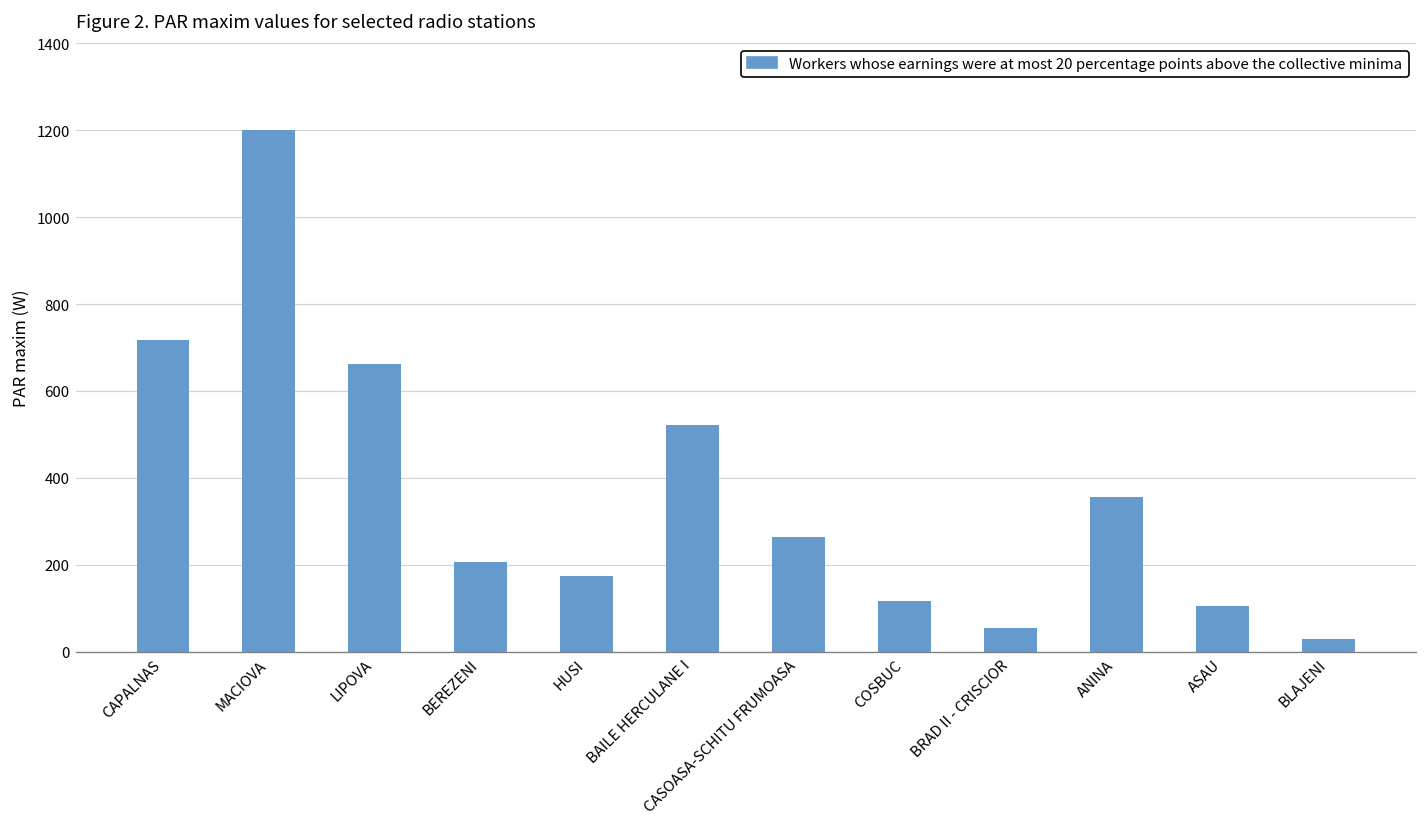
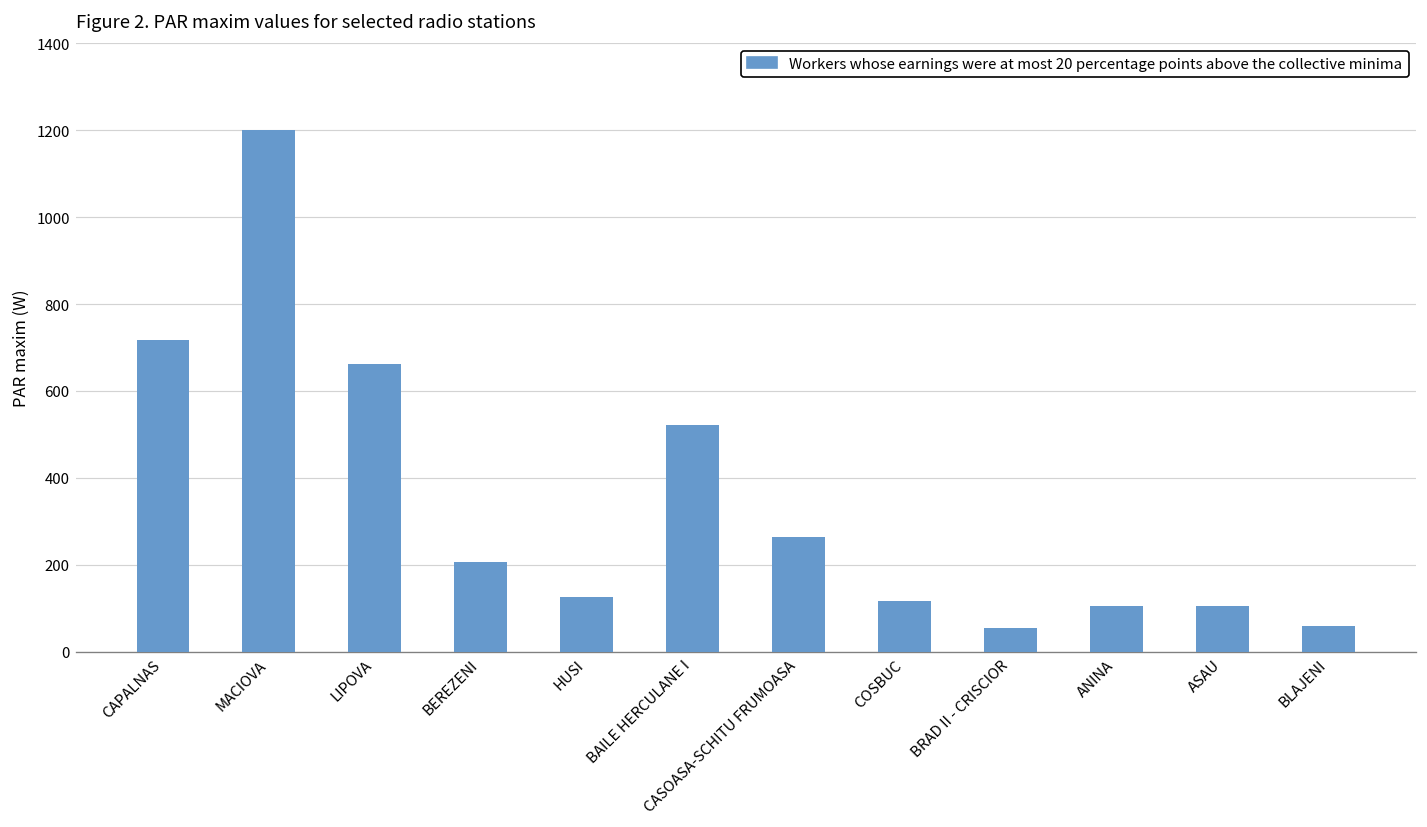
HUSI: 180 -> 130
ANINA: 360 -> 110
BLAJENI: 30 -> 60
